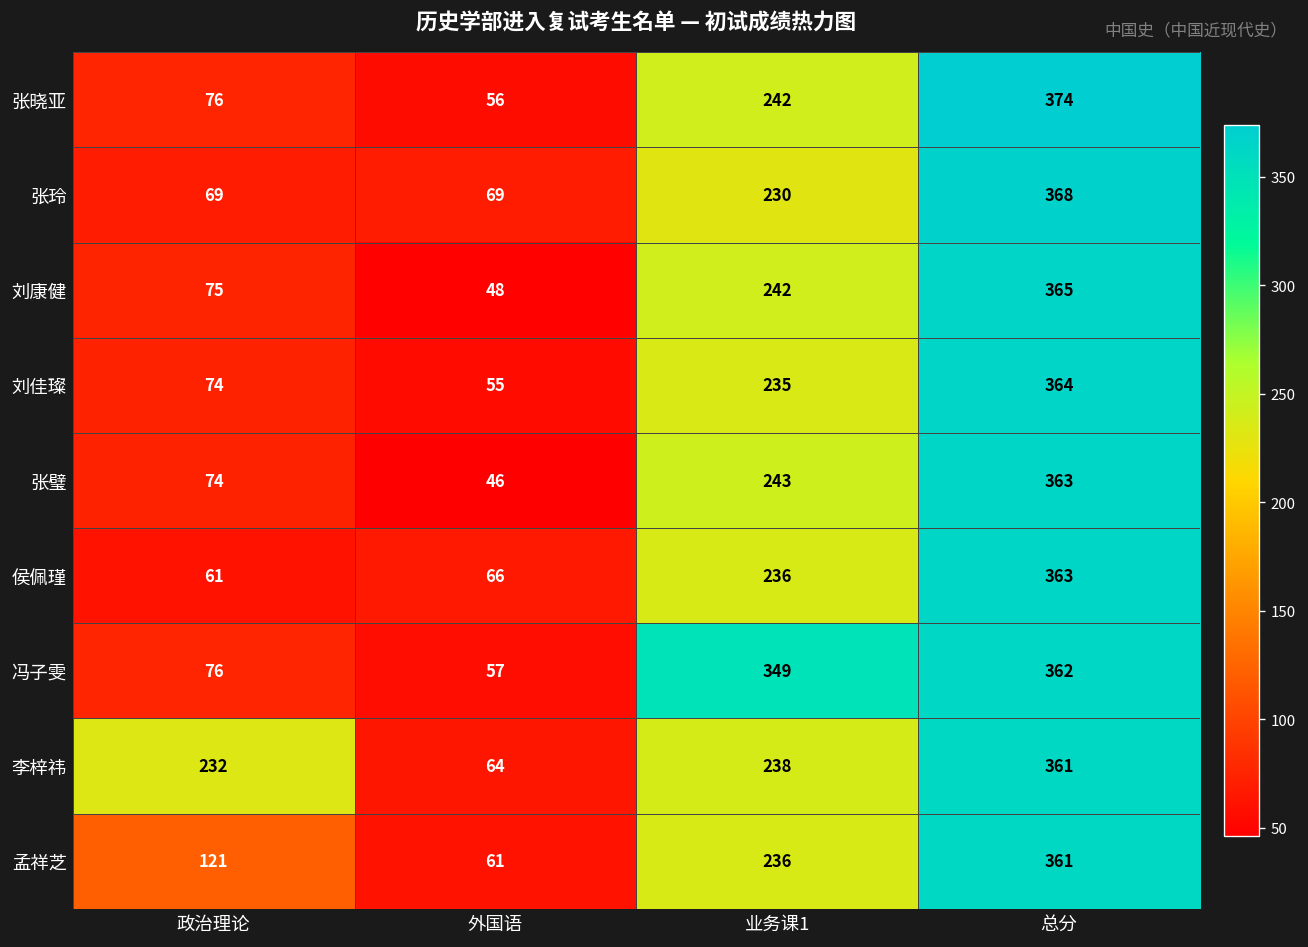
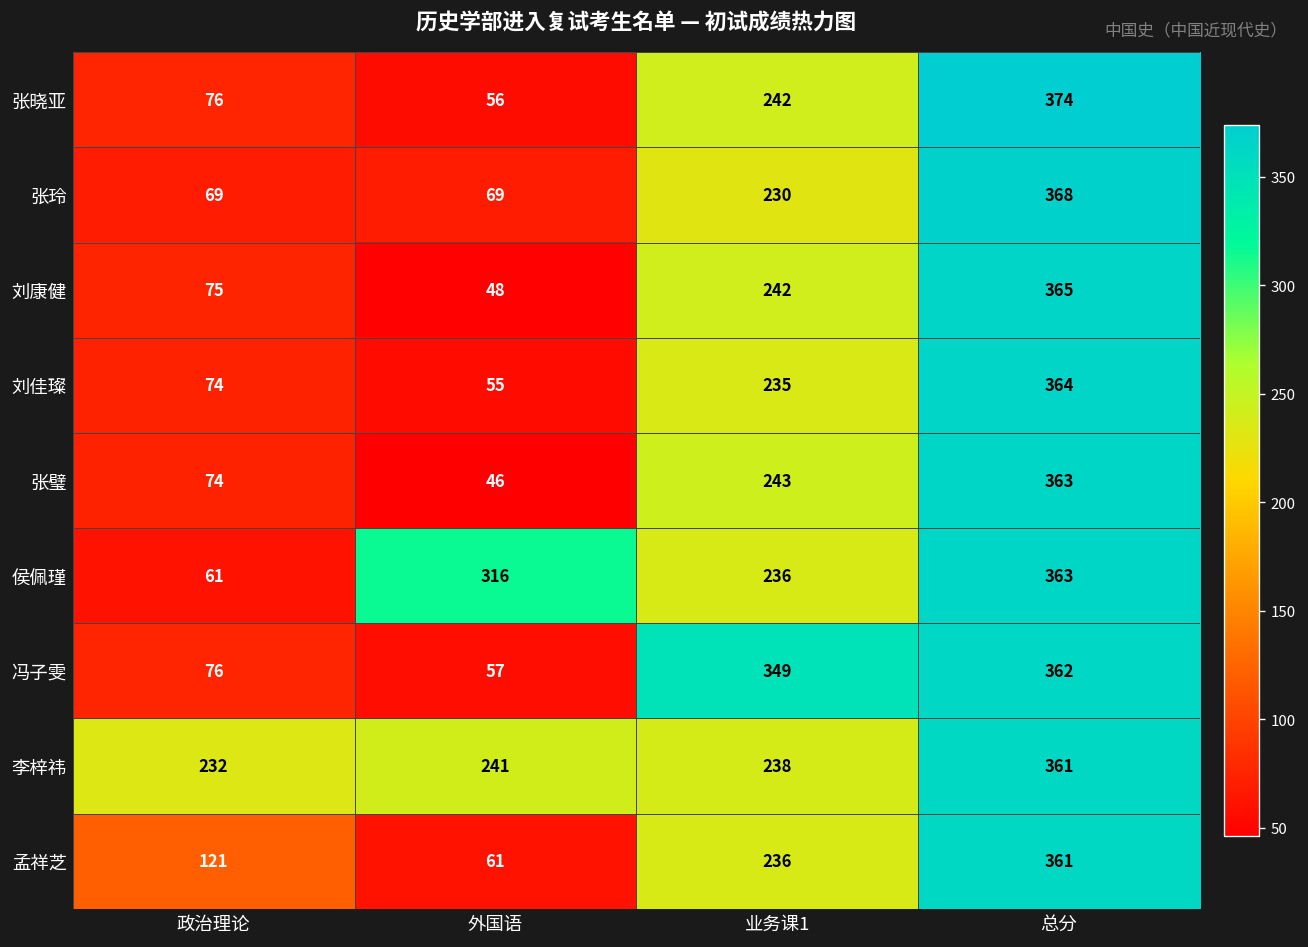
侯佩瑾, 外国语: 66 -> 316
李梓祎, 外国语: 64 -> 241
